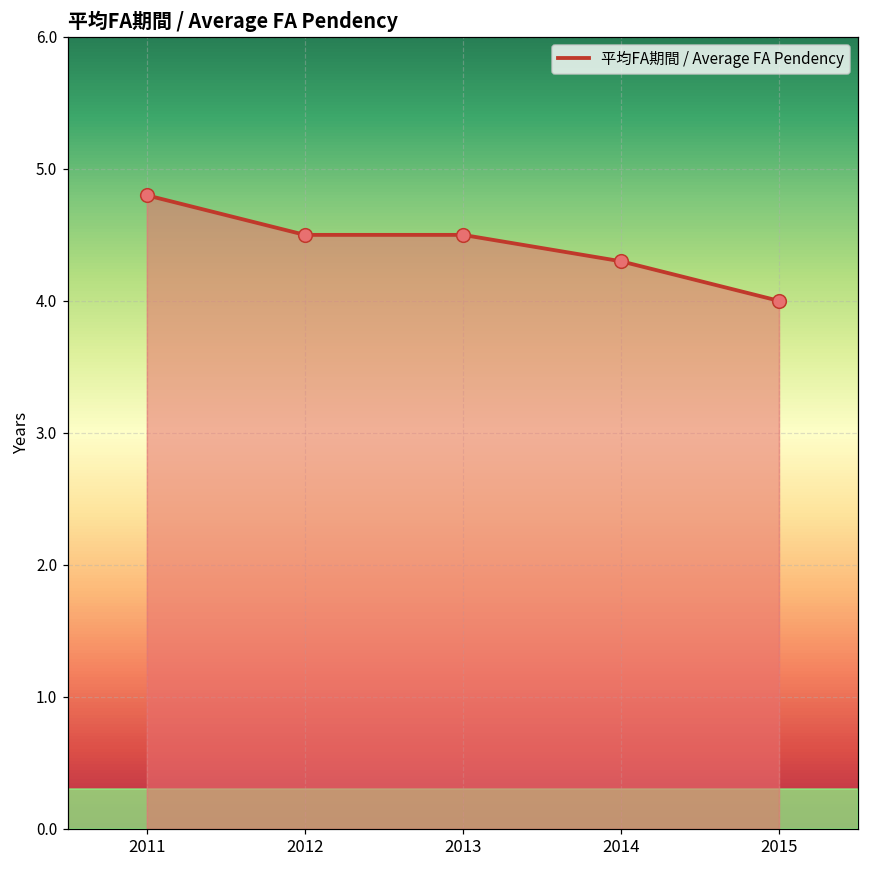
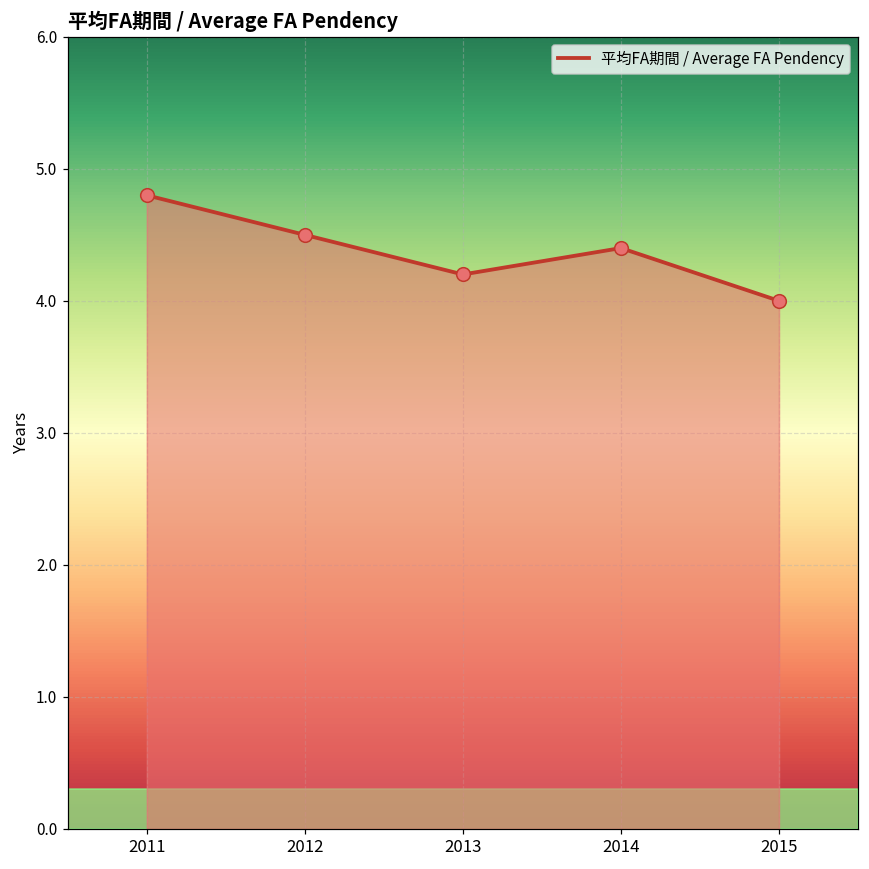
2013: 4.5 -> 4.2
2014: 4.3 -> 4.4
